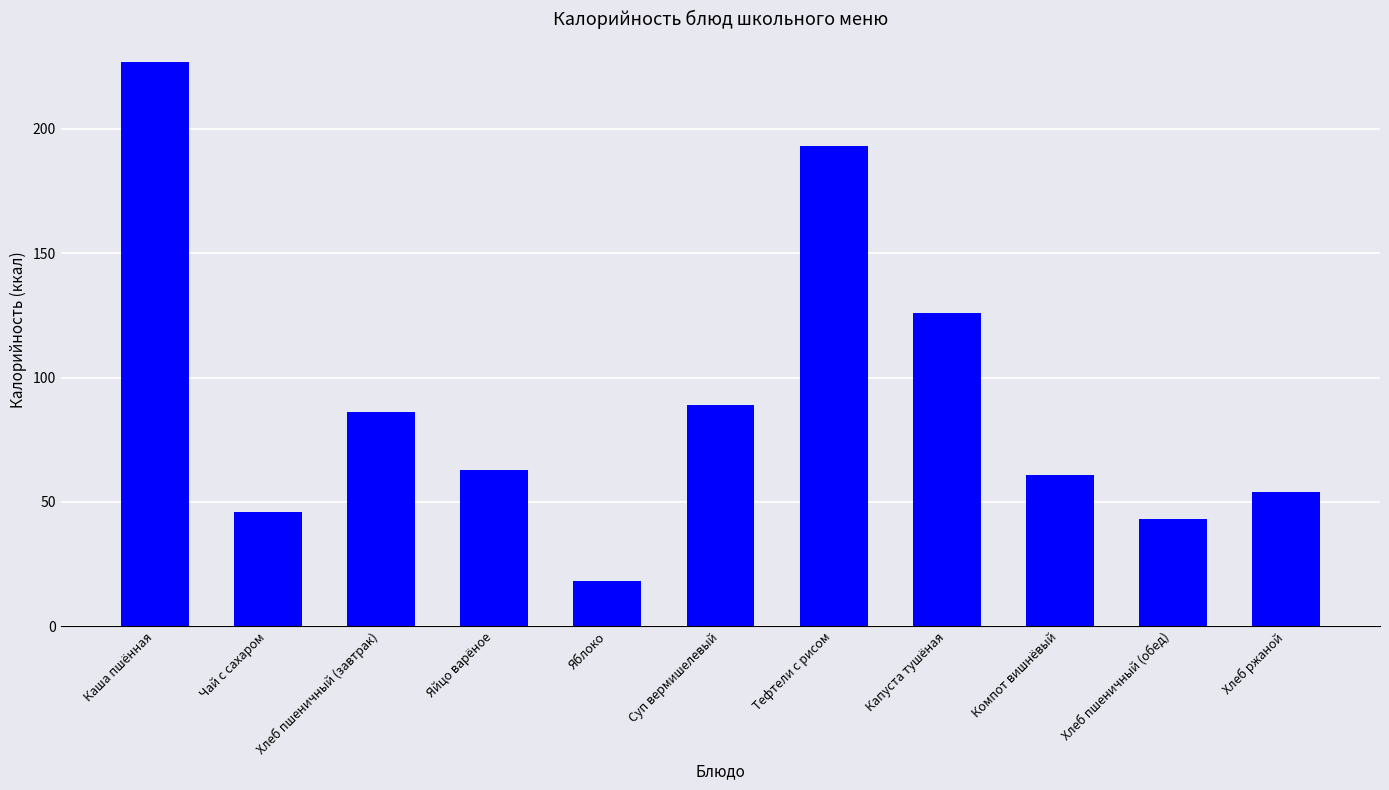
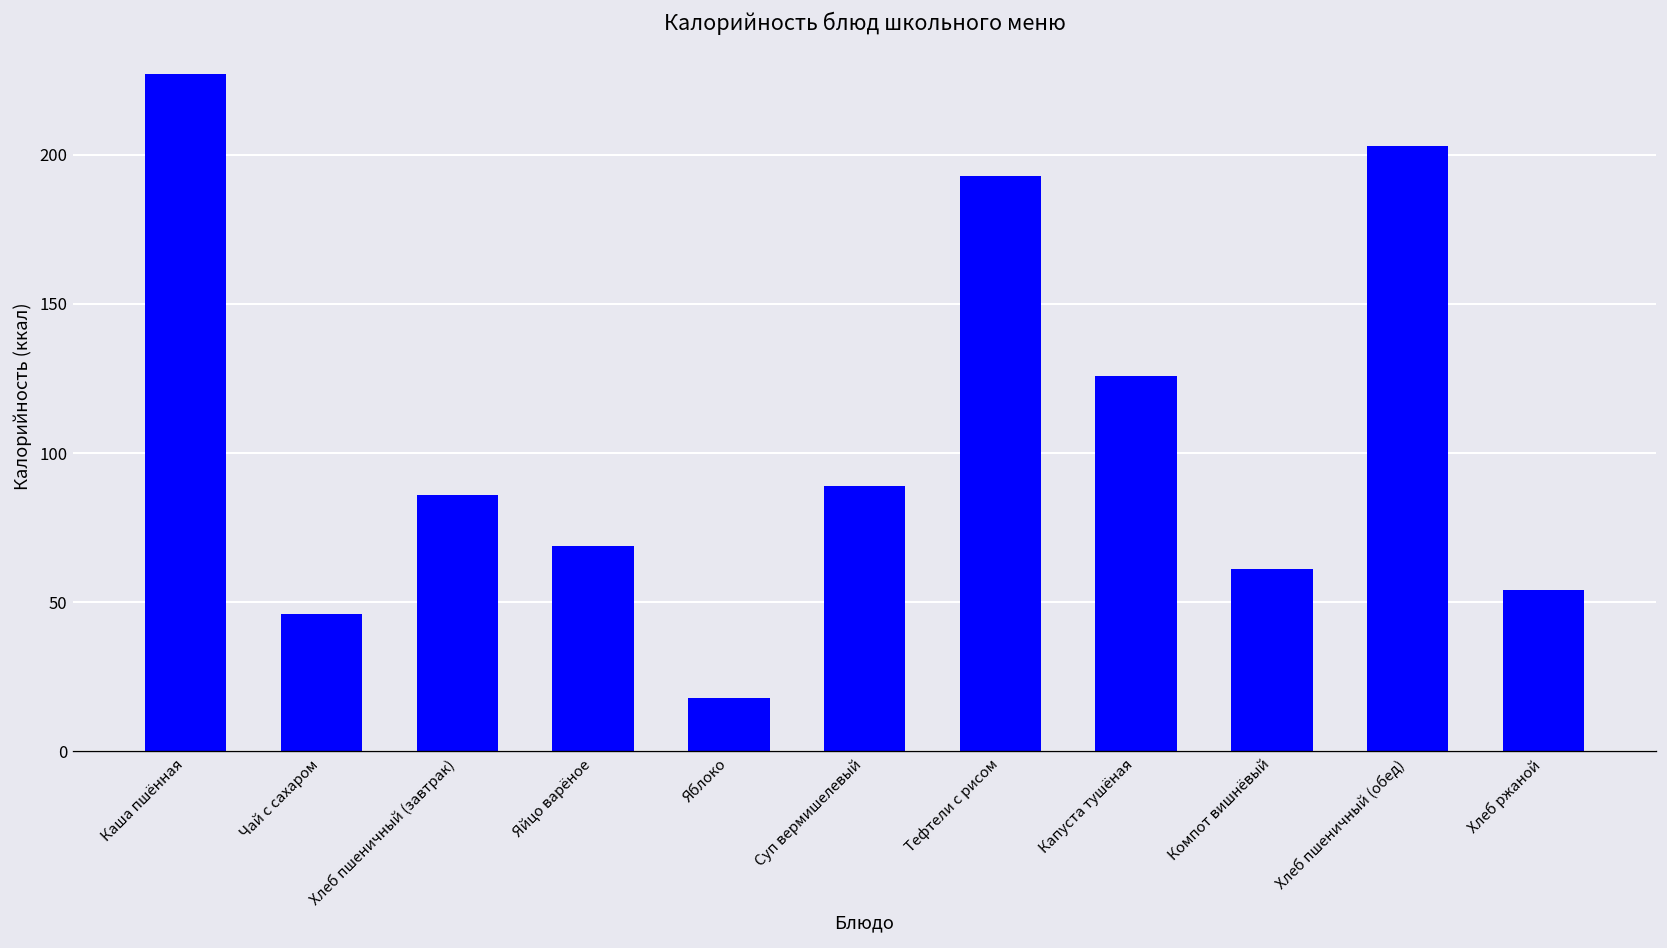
Яйцо варёное: 63 -> 69
Хлеб пшеничный (обед): 43 -> 203
